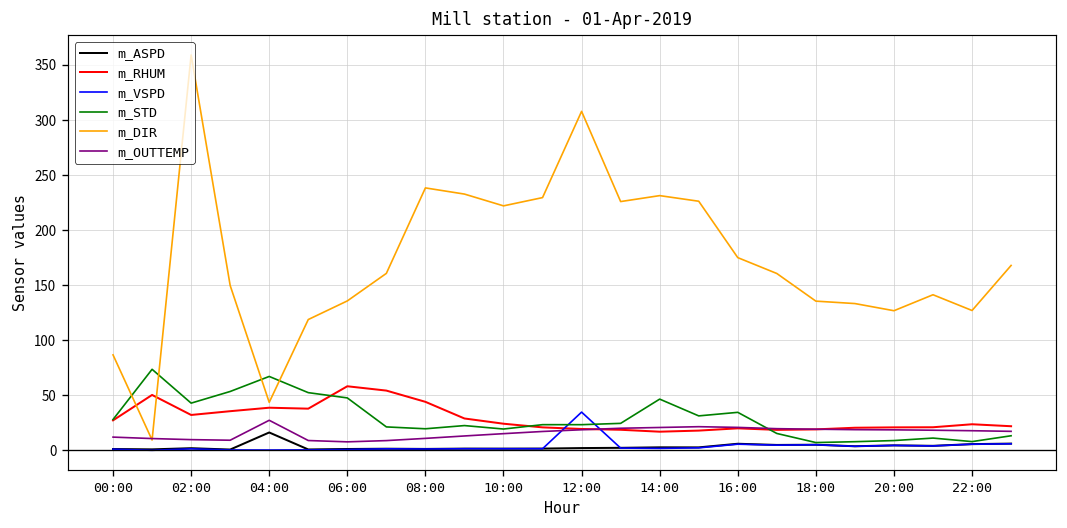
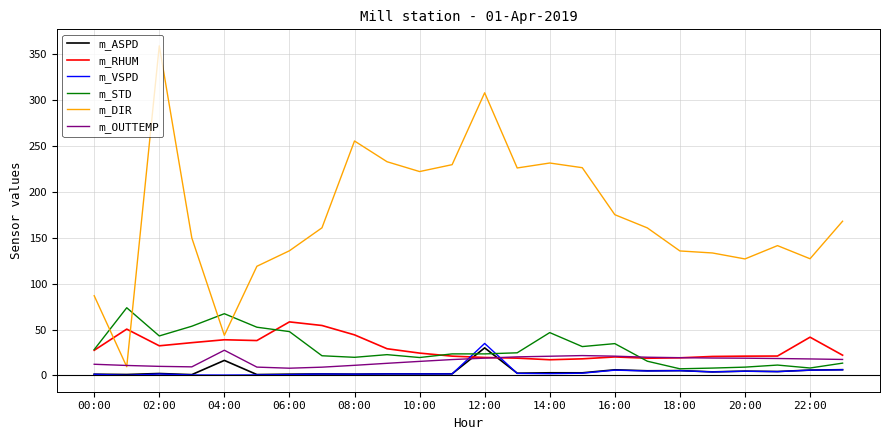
m_DIR, 08:00: 240 -> 260
m_ASPD, 12:00: 0 -> 30
m_RHUM, 22:00: 20 -> 40
